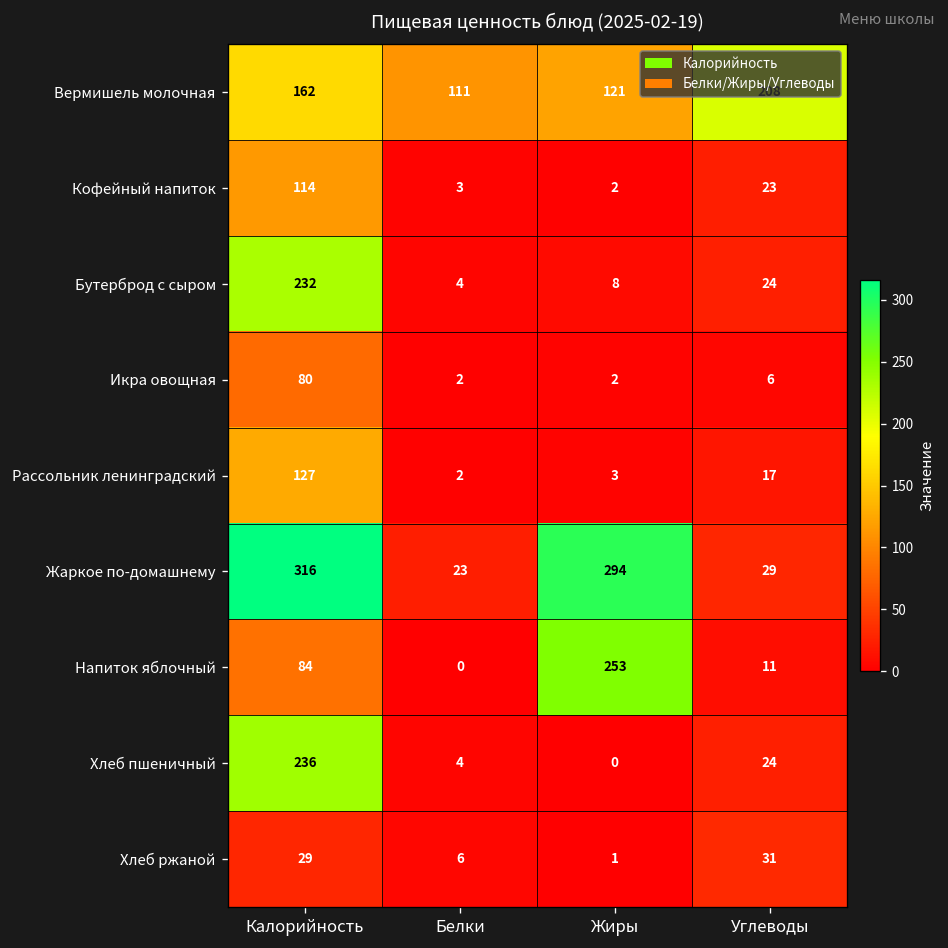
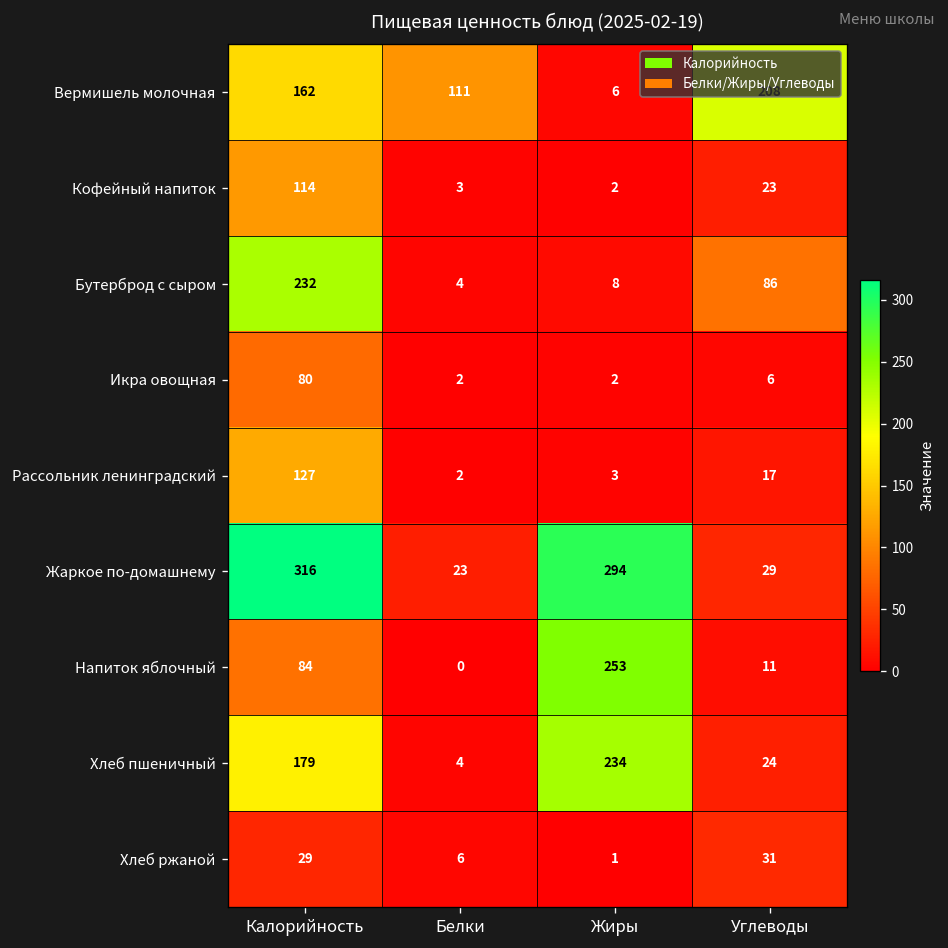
Вермишель молочная, Жиры: 121 -> 6
Бутерброд с сыром, Углеводы: 24 -> 86
Хлеб пшеничный, Калорийность: 236 -> 179
Хлеб пшеничный, Жиры: 0 -> 234
